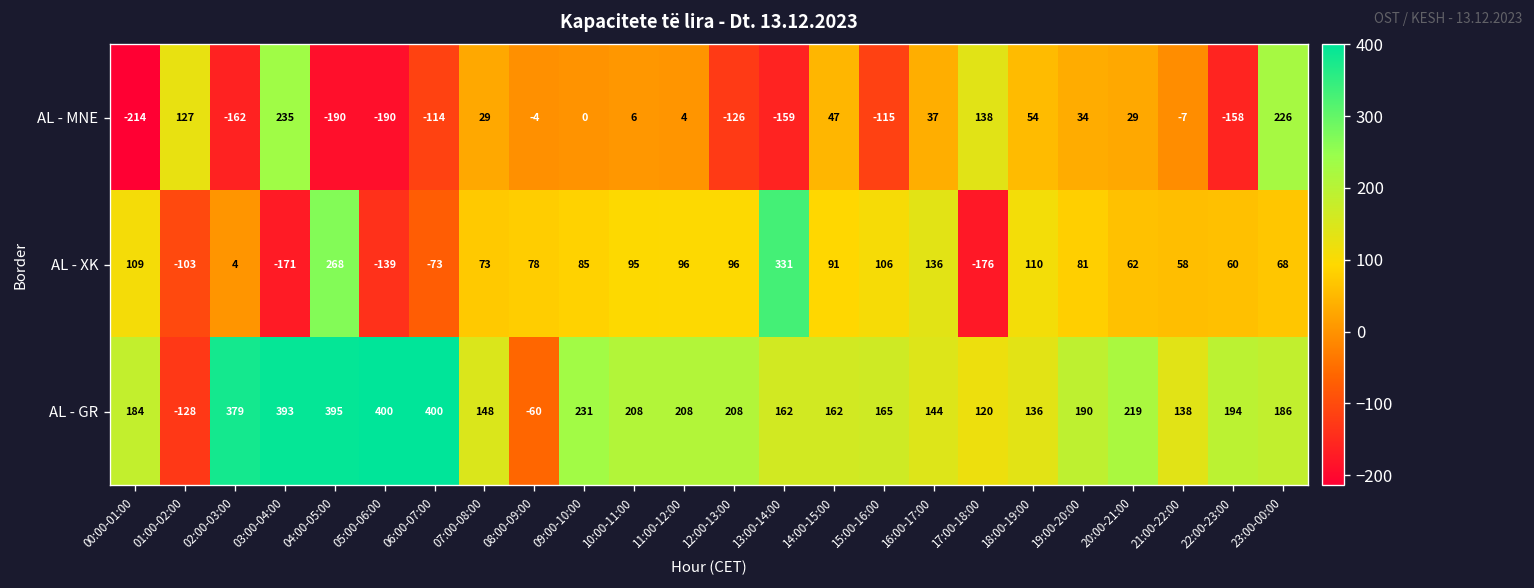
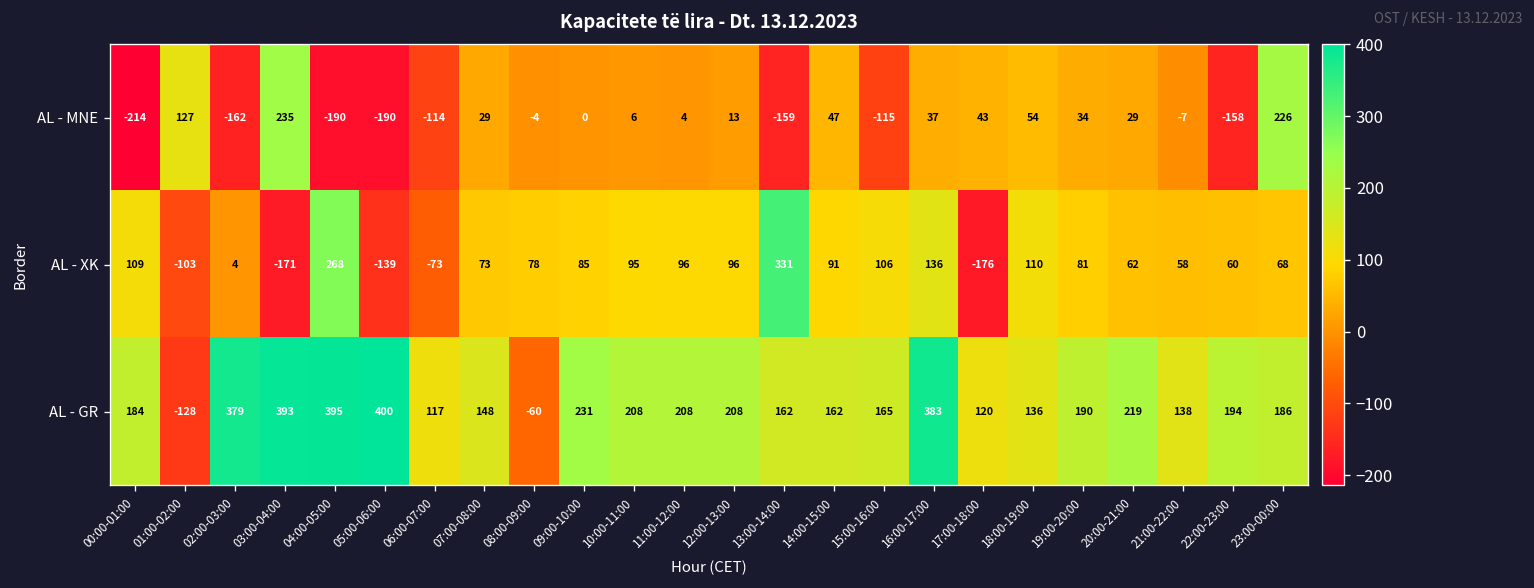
AL - MNE, 12:00-13:00: -126 -> 13
AL - MNE, 17:00-18:00: 138 -> 43
AL - GR, 06:00-07:00: 400 -> 117
AL - GR, 16:00-17:00: 144 -> 383
